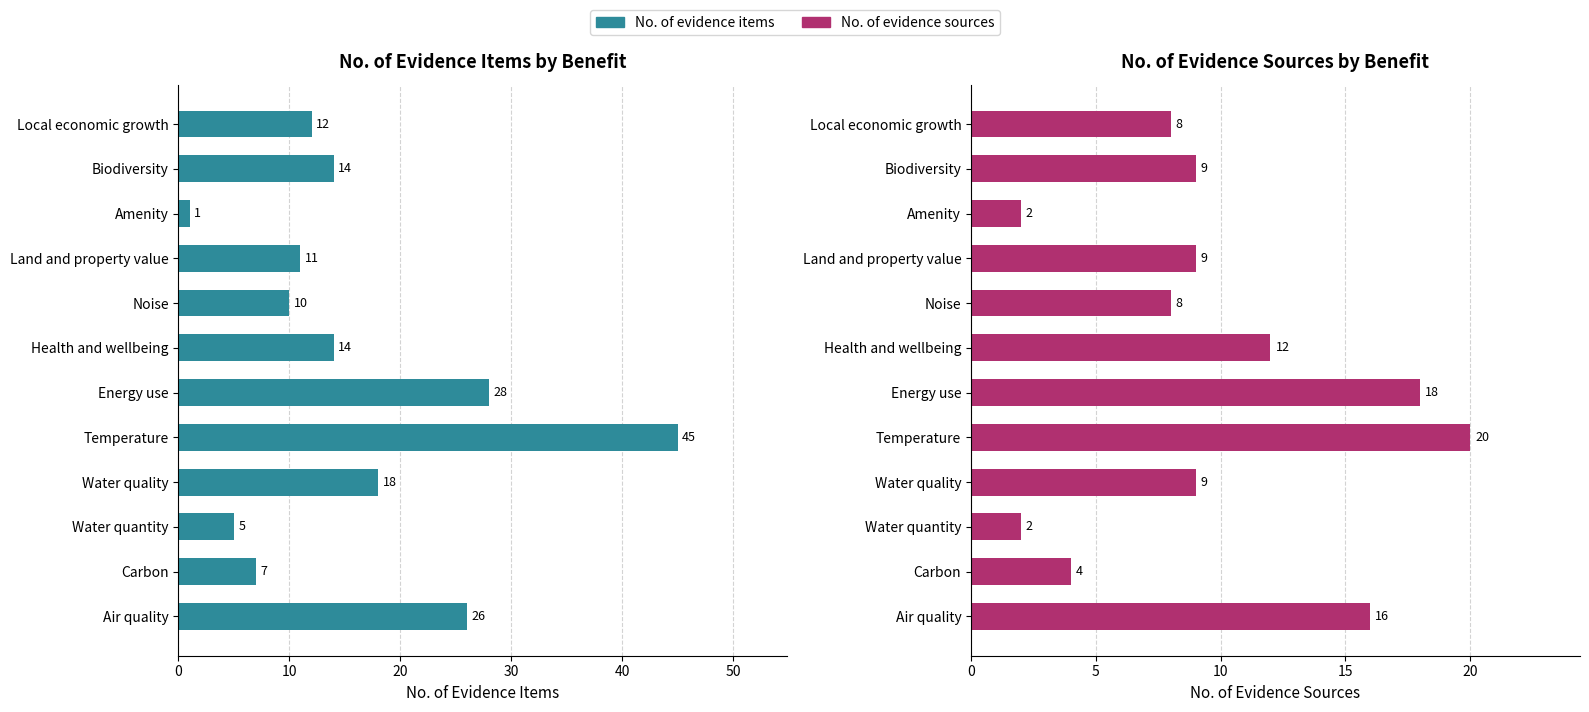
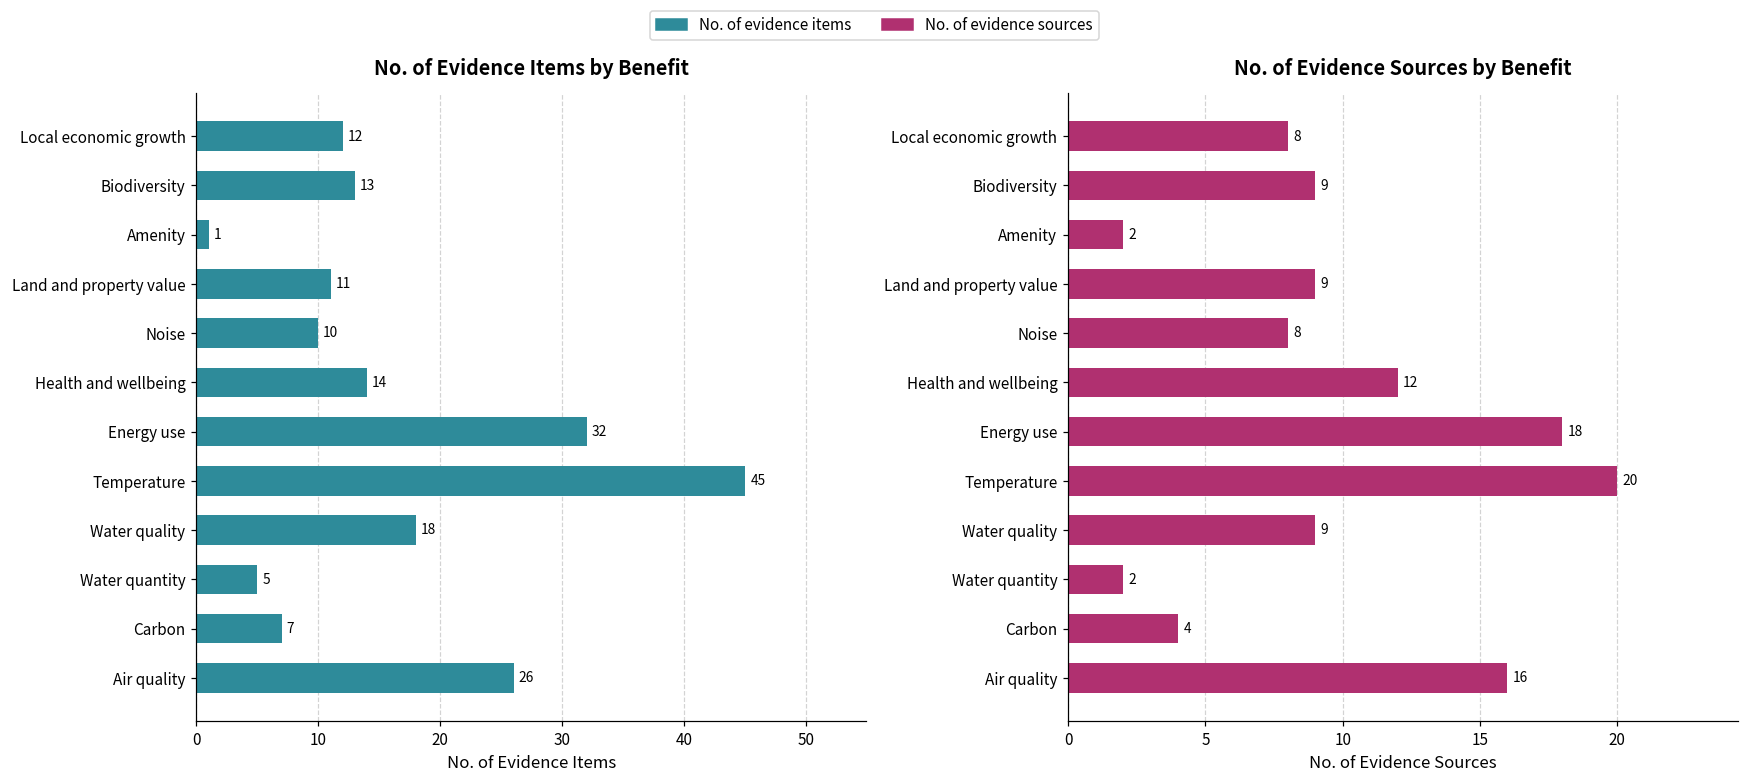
No. of Evidence Items by Benefit, Biodiversity: 14 -> 13
No. of Evidence Items by Benefit, Energy use: 28 -> 32
